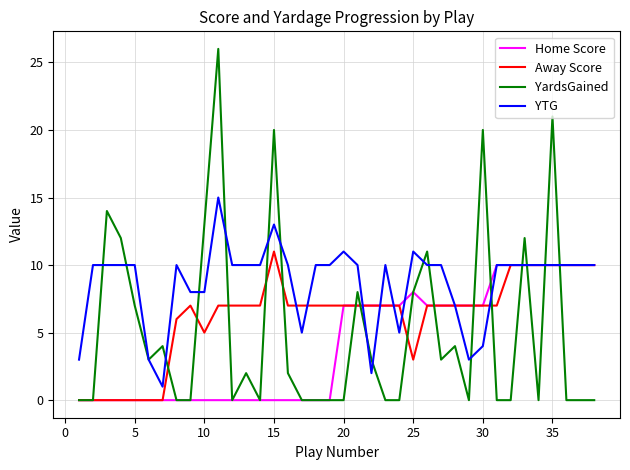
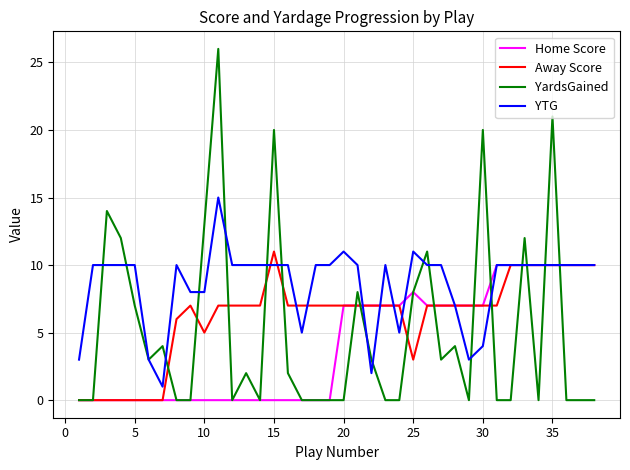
YTG, 15: 13 -> 10
